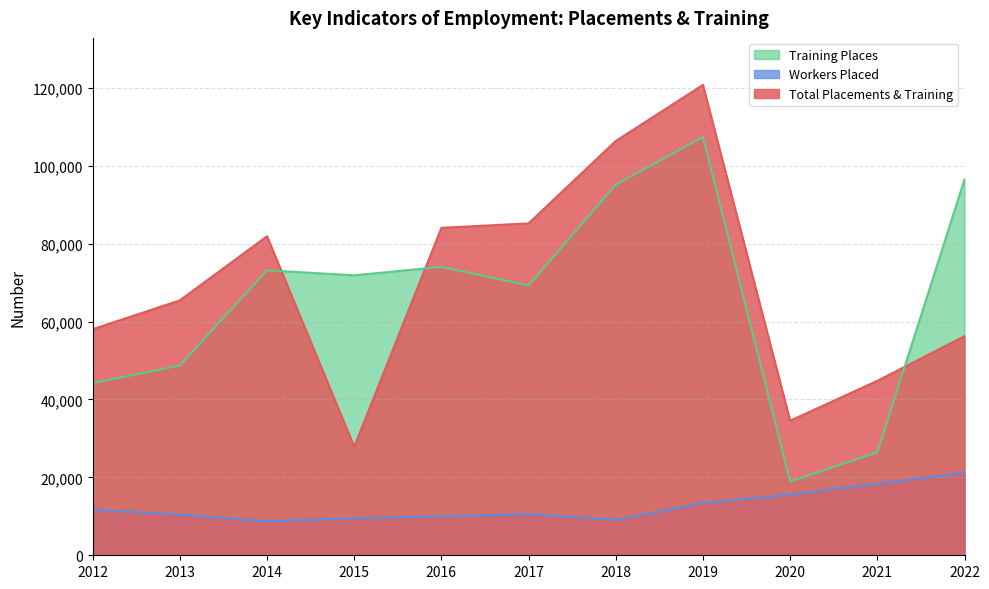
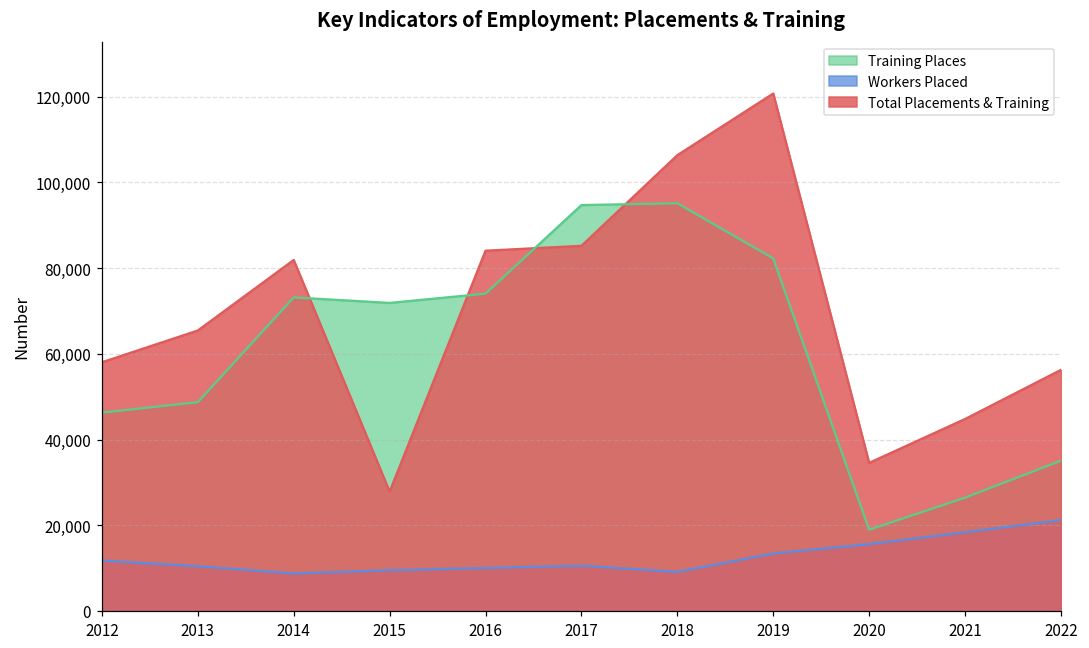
Training Places, 2012: 44,000 -> 46,000
Training Places, 2017: 69,000 -> 95,000
Training Places, 2019: 107,000 -> 82,000
Training Places, 2022: 96,000 -> 35,000
